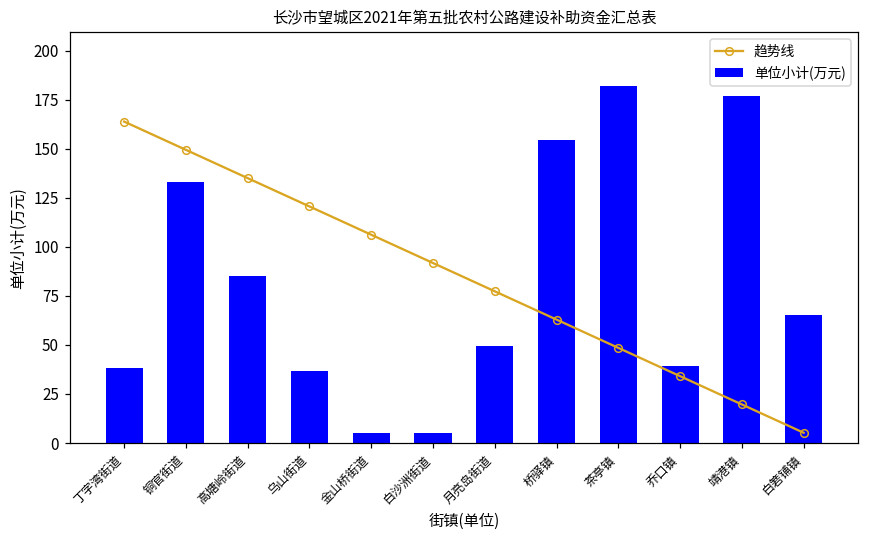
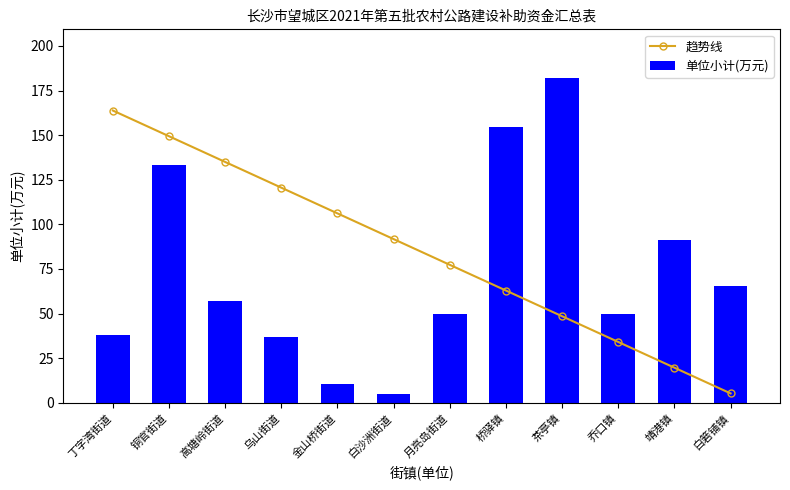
单位小计(万元), 高塘岭街道: 85 -> 57
单位小计(万元), 金山桥街道: 5 -> 11
单位小计(万元), 乔口镇: 39 -> 50
单位小计(万元), 靖港镇: 177 -> 91
